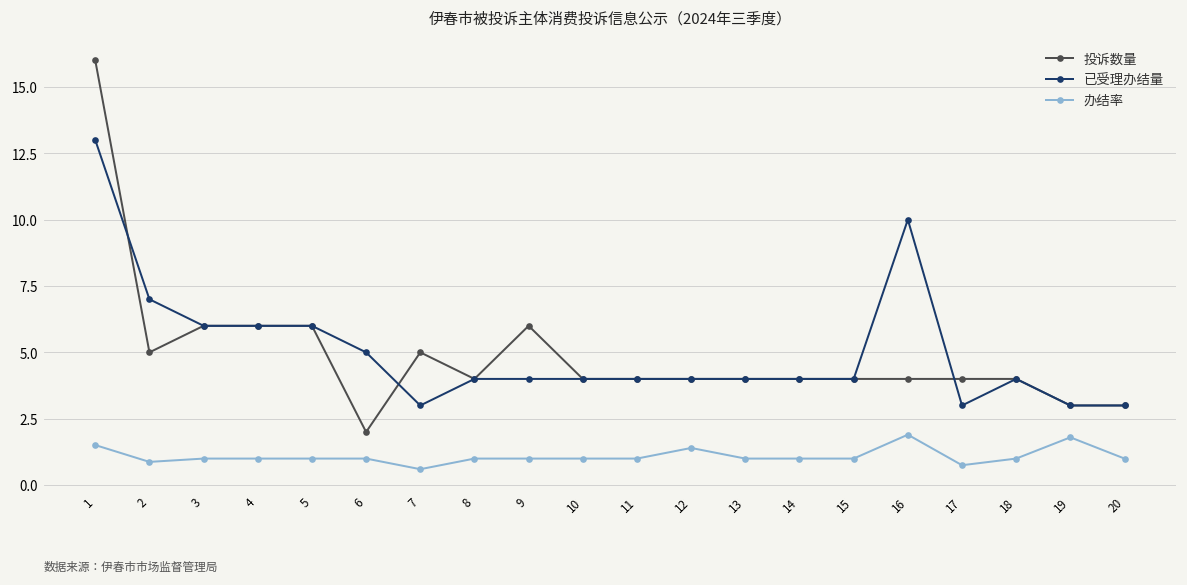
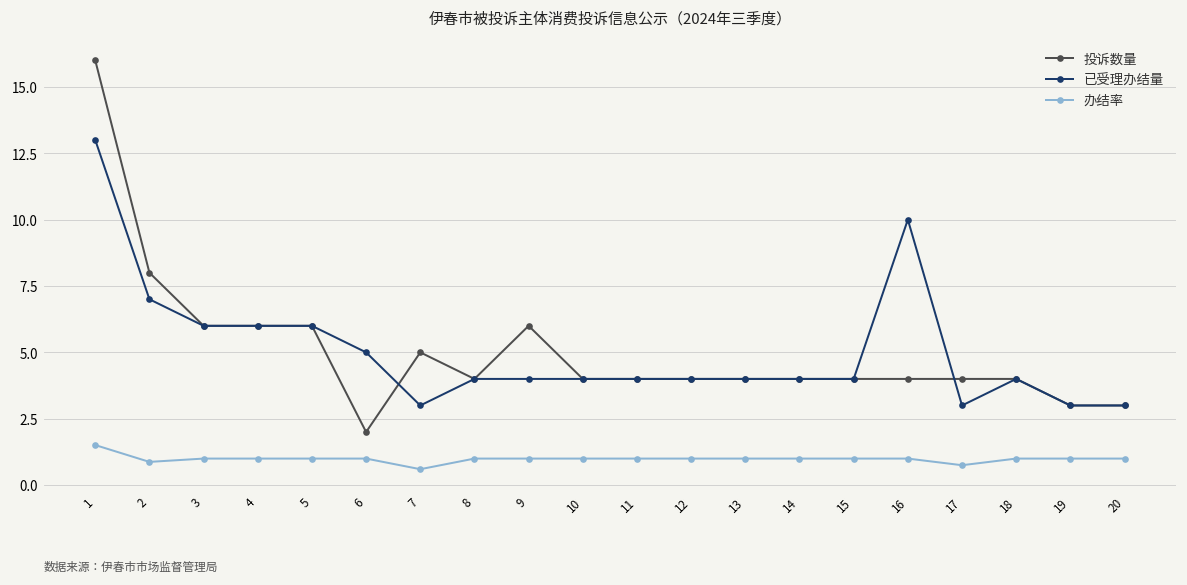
投诉数量, 2: 5 -> 8
办结率, 12: 1.4 -> 1.0
办结率, 16: 1.9 -> 1.0
办结率, 19: 1.8 -> 1.0
